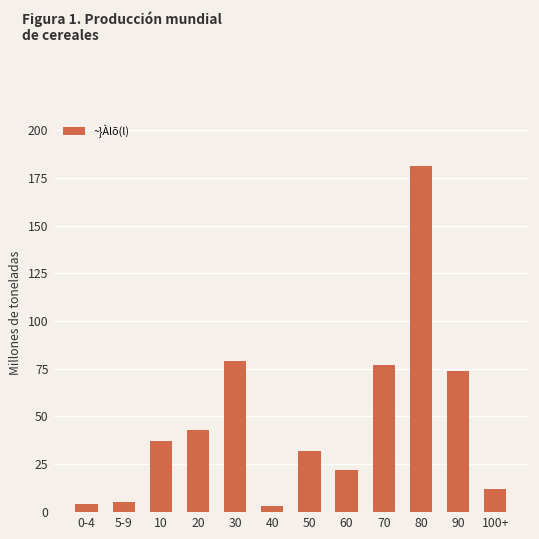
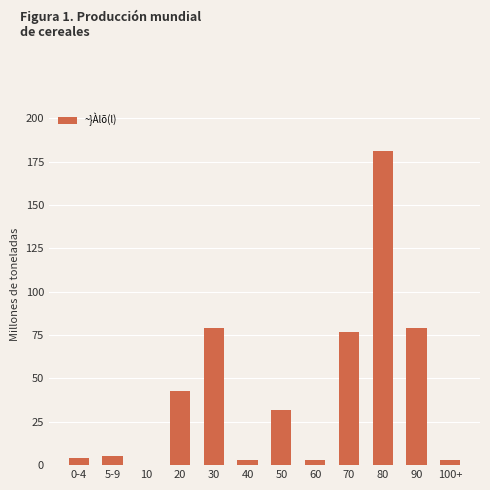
10: 37 -> 0
60: 22 -> 3
90: 74 -> 79
100+: 12 -> 3
